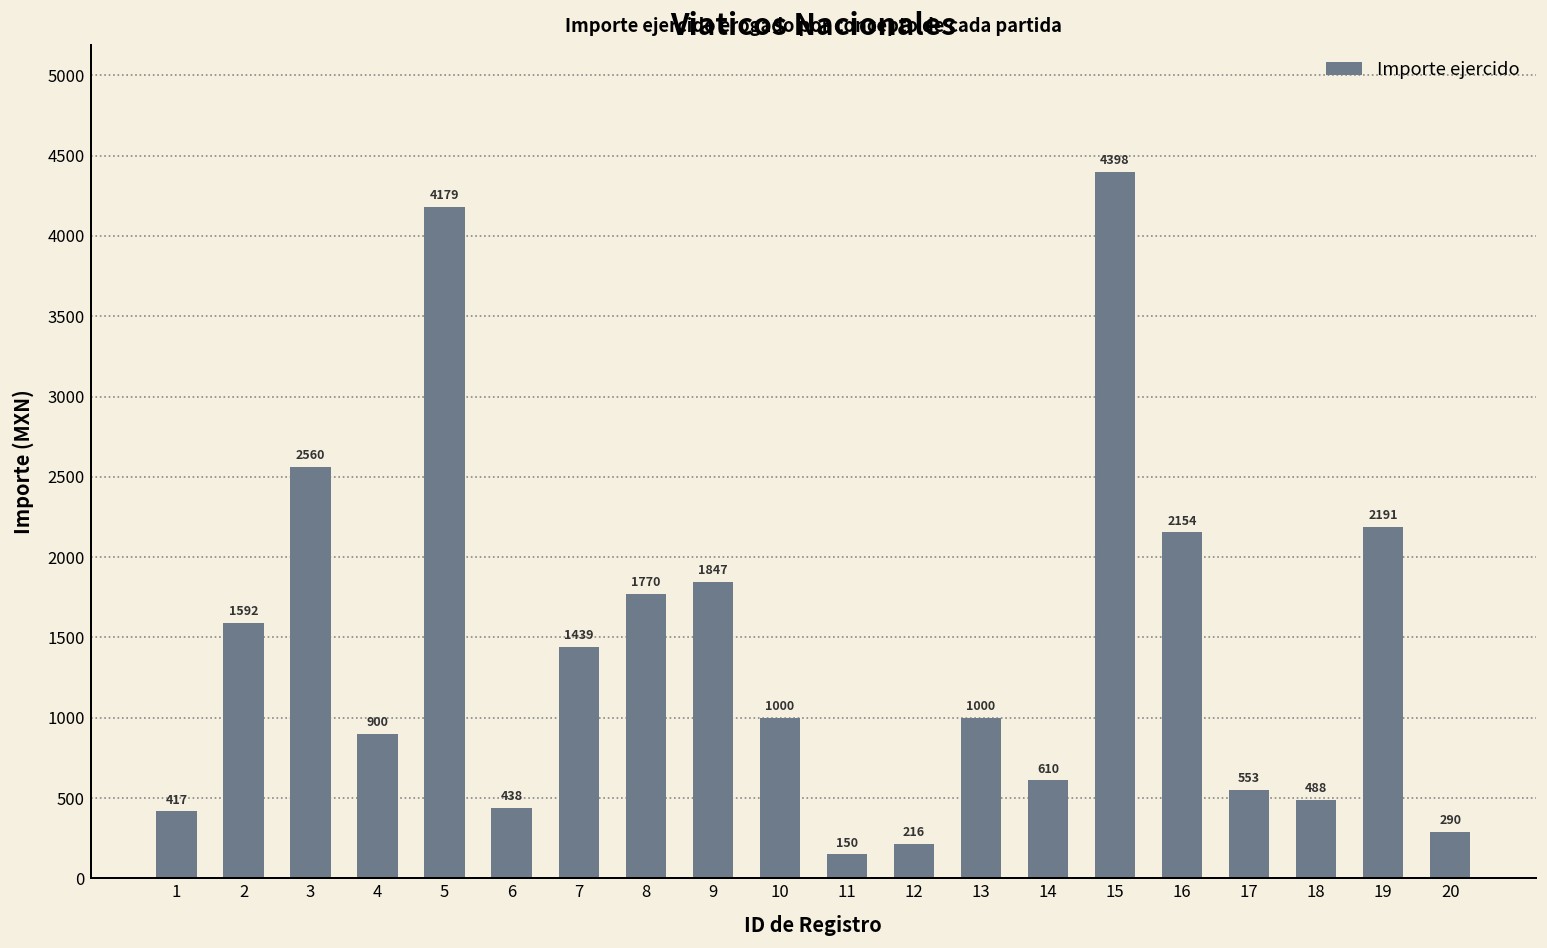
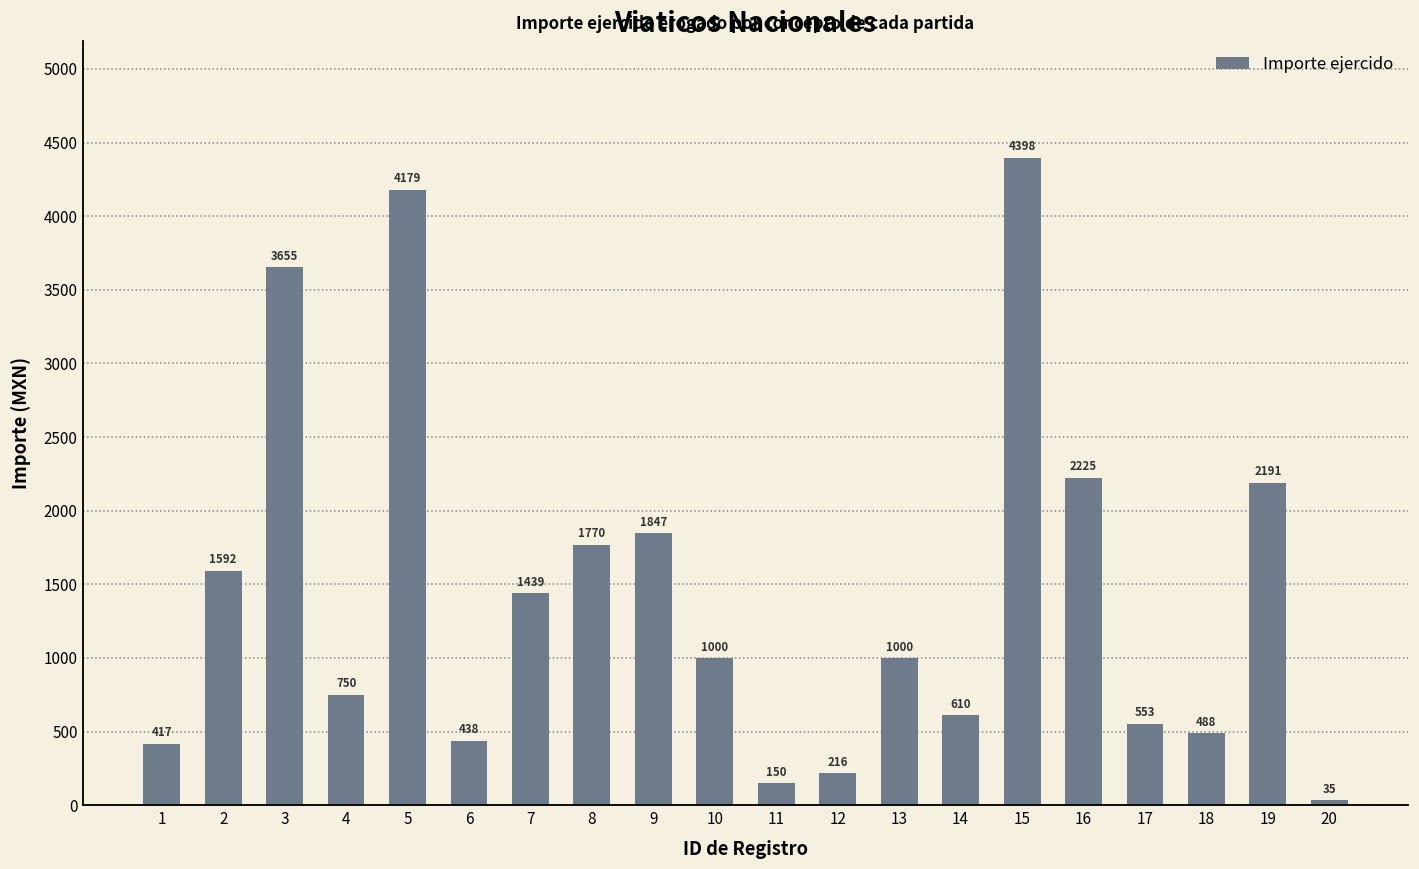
3: 2560 -> 3655
4: 900 -> 750
16: 2154 -> 2225
20: 290 -> 35
